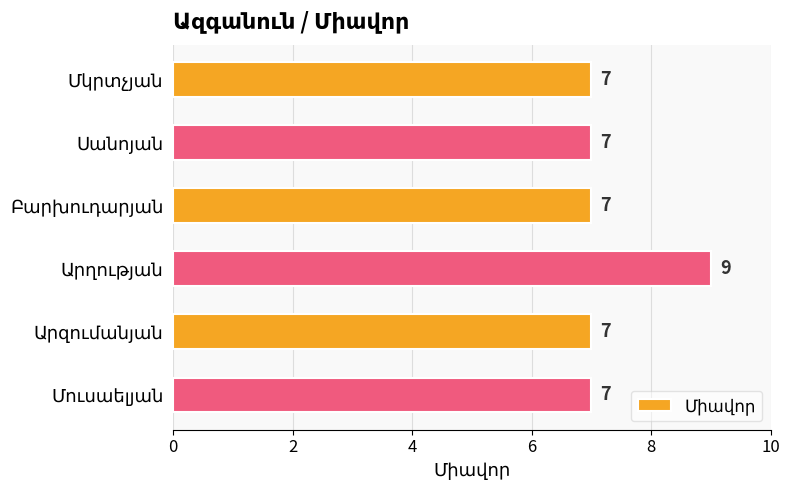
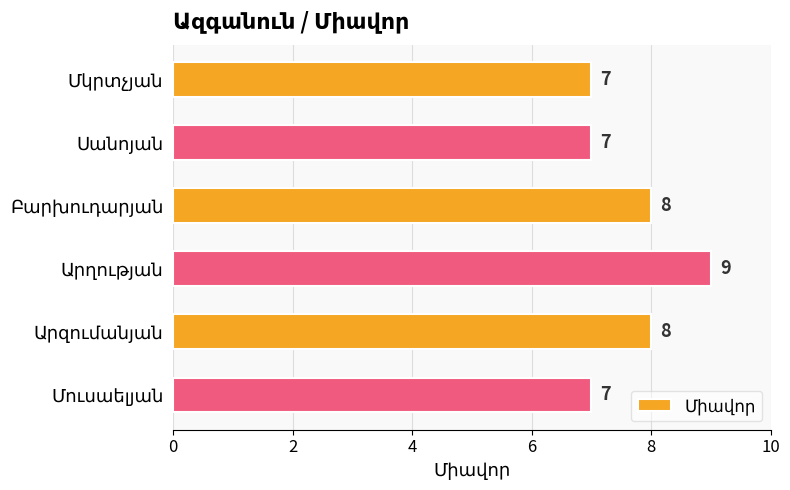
Բարխուդարյան: 7 -> 8
Արզումանյան: 7 -> 8
